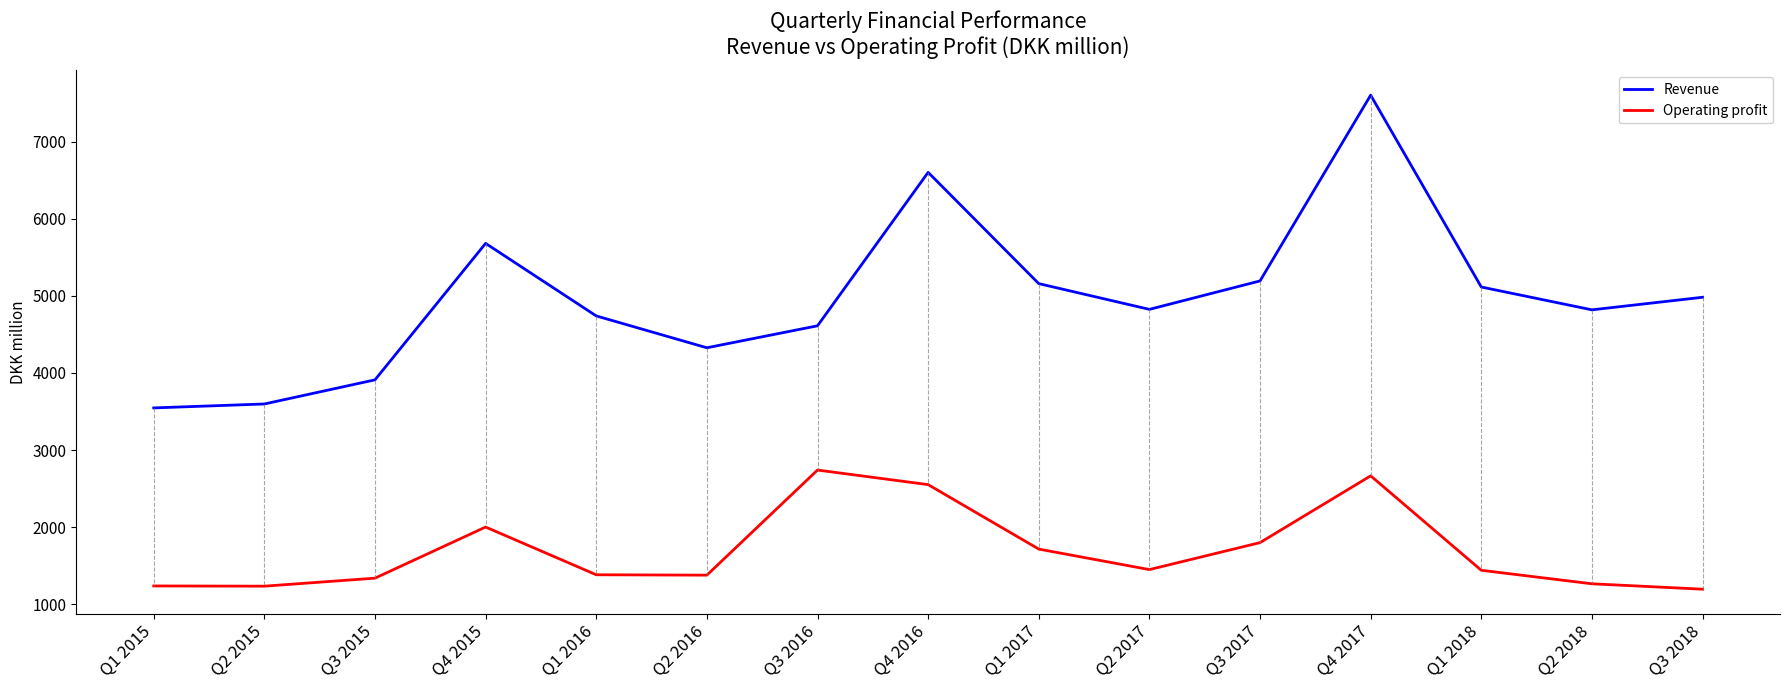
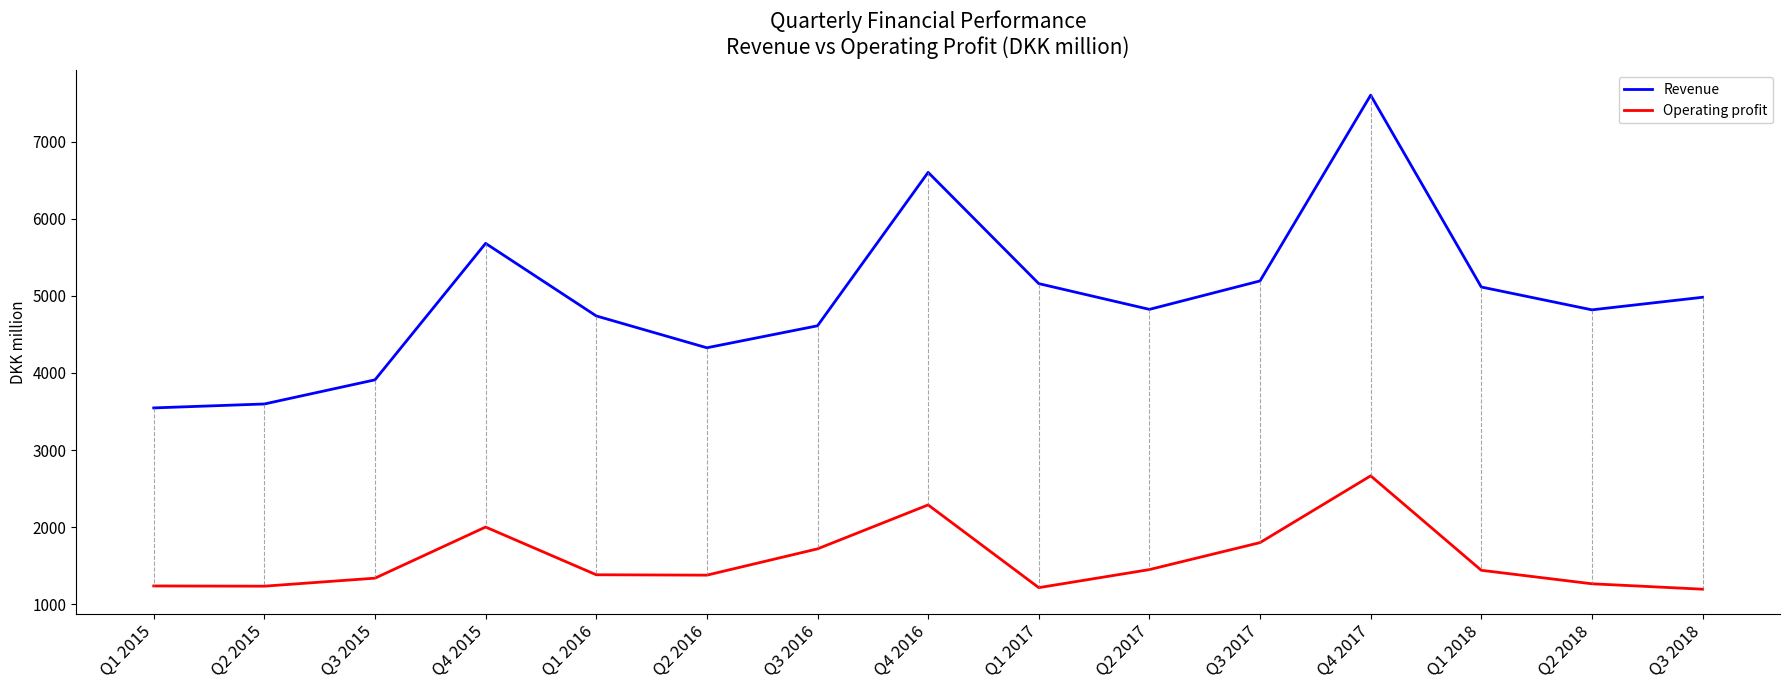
Operating profit, Q3 2016: 2700 -> 1700
Operating profit, Q4 2016: 2600 -> 2300
Operating profit, Q1 2017: 1700 -> 1200
